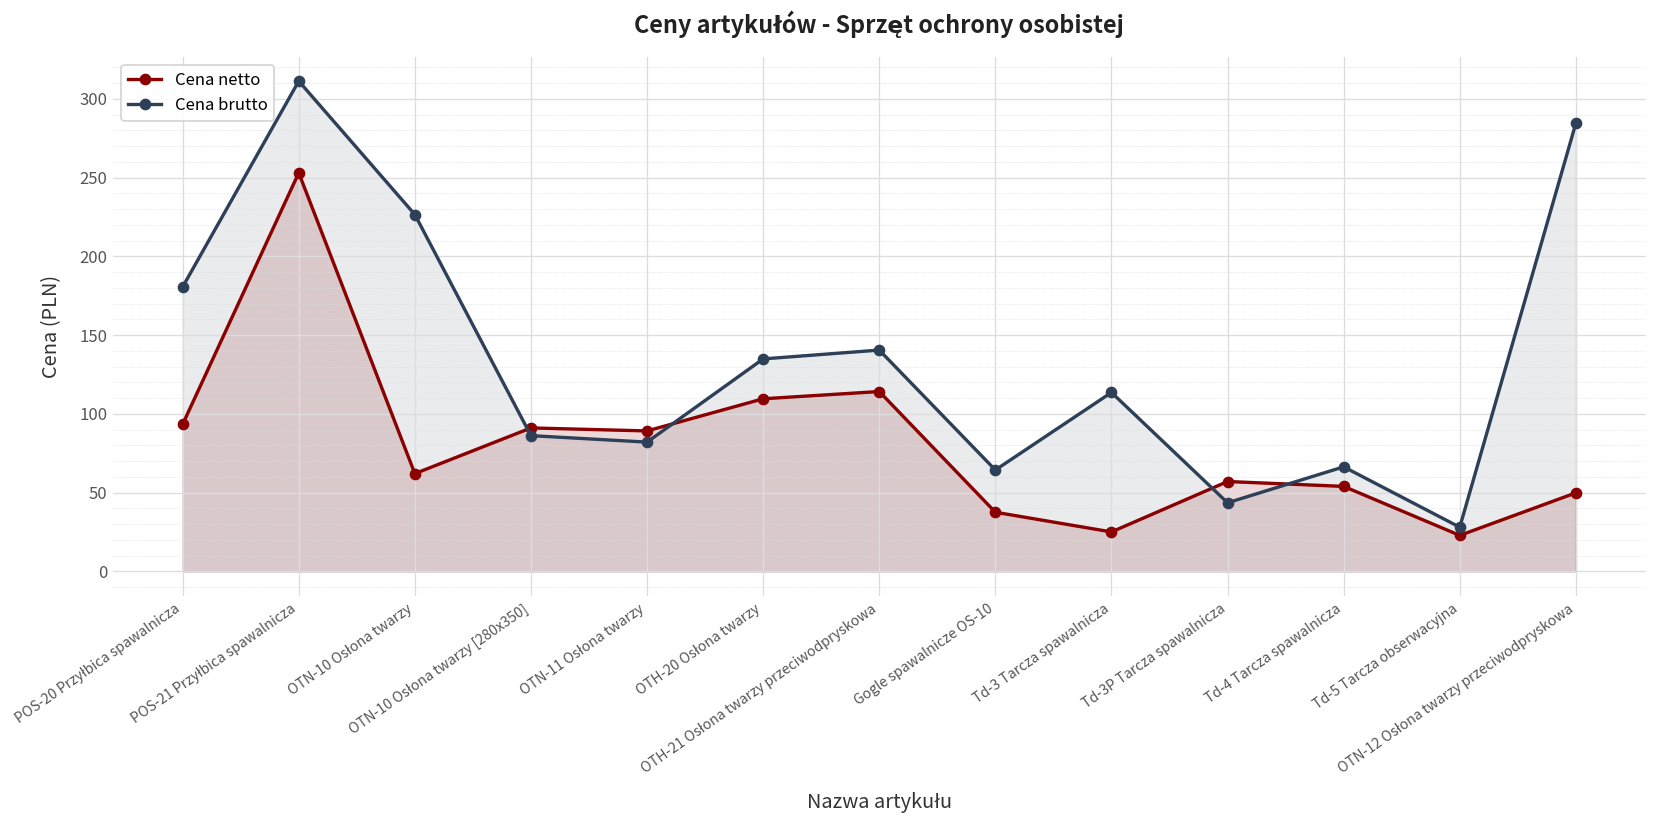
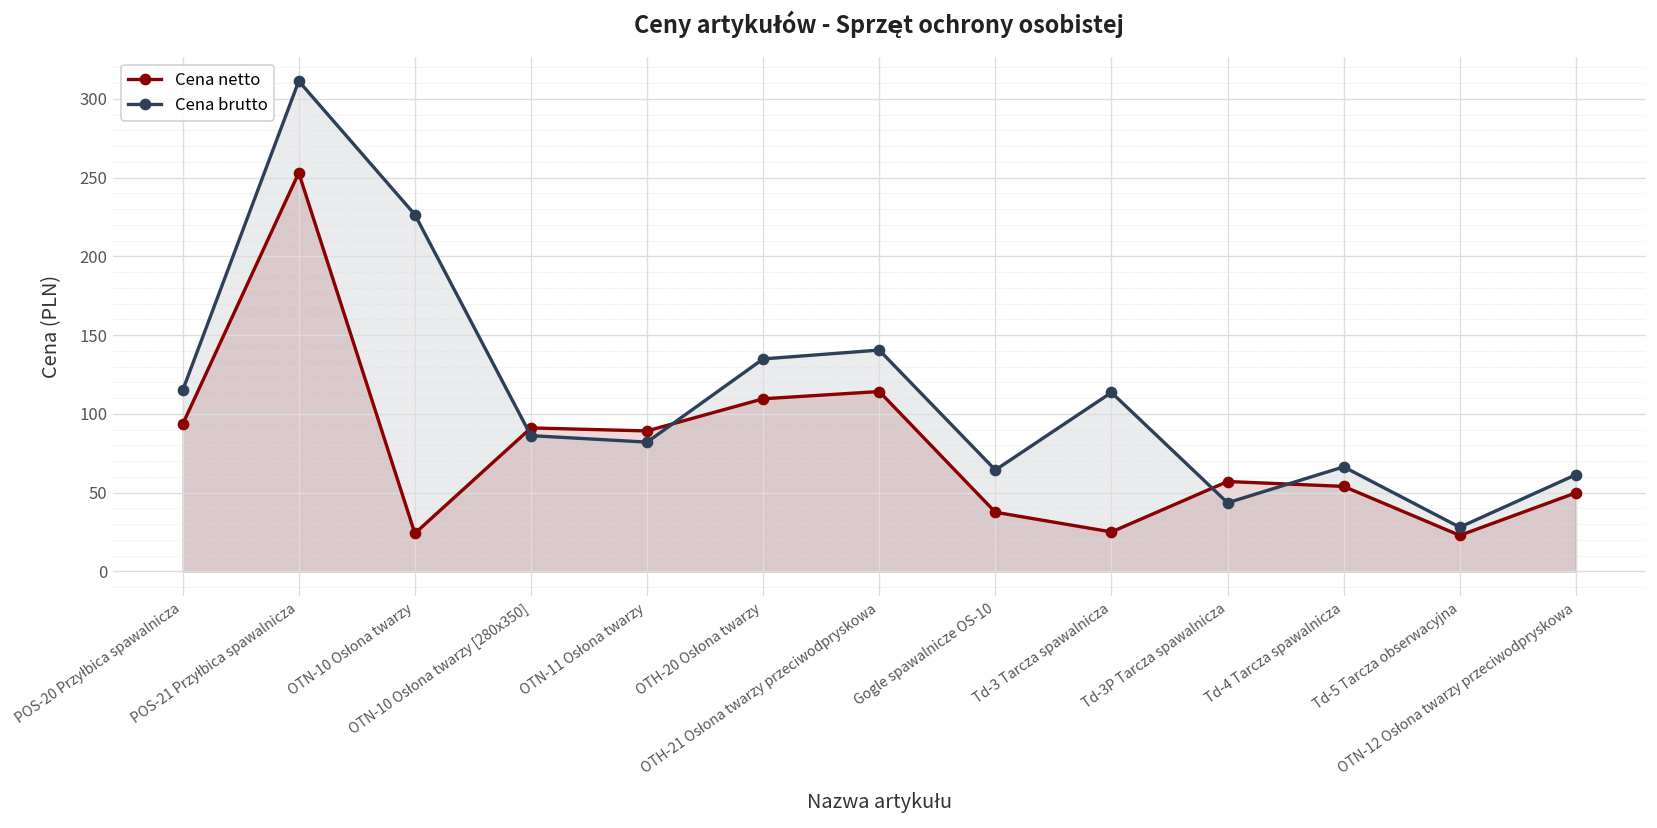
Cena brutto, POS-20 Przyłbica spawalnicza: 181 -> 115
Cena netto, OTN-10 Osłona twarzy: 62 -> 24
Cena brutto, OTN-12 Osłona twarzy przeciwodpryskowa: 285 -> 61
